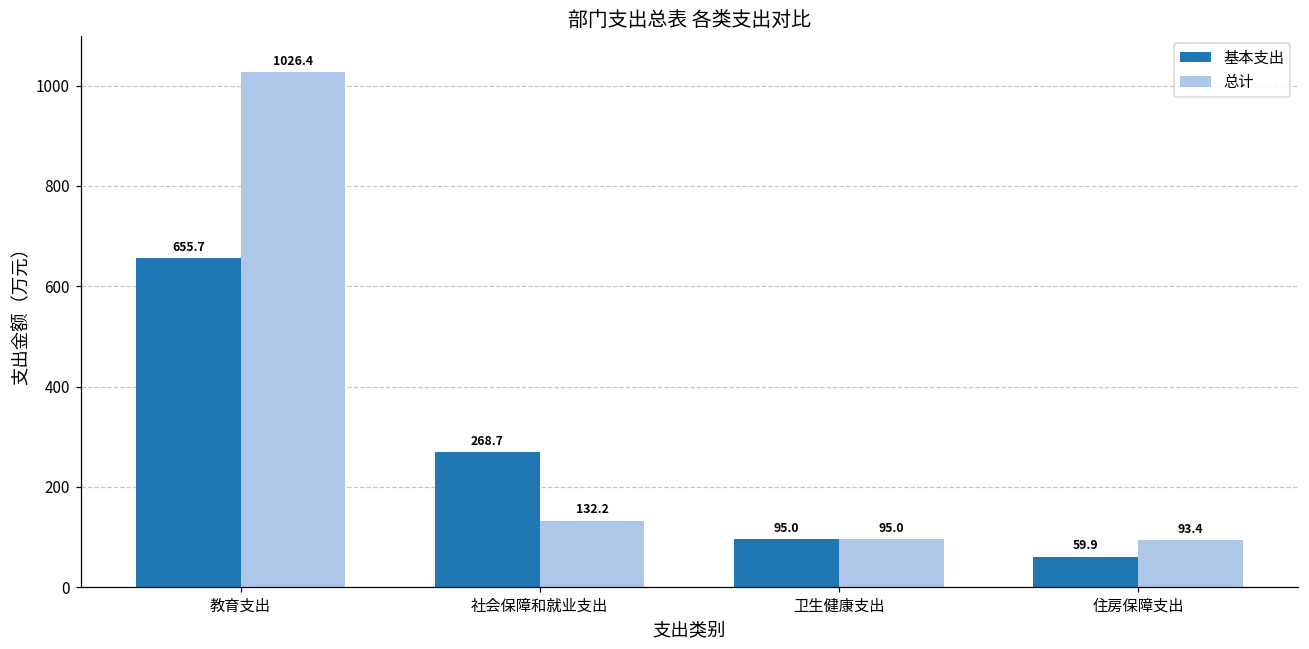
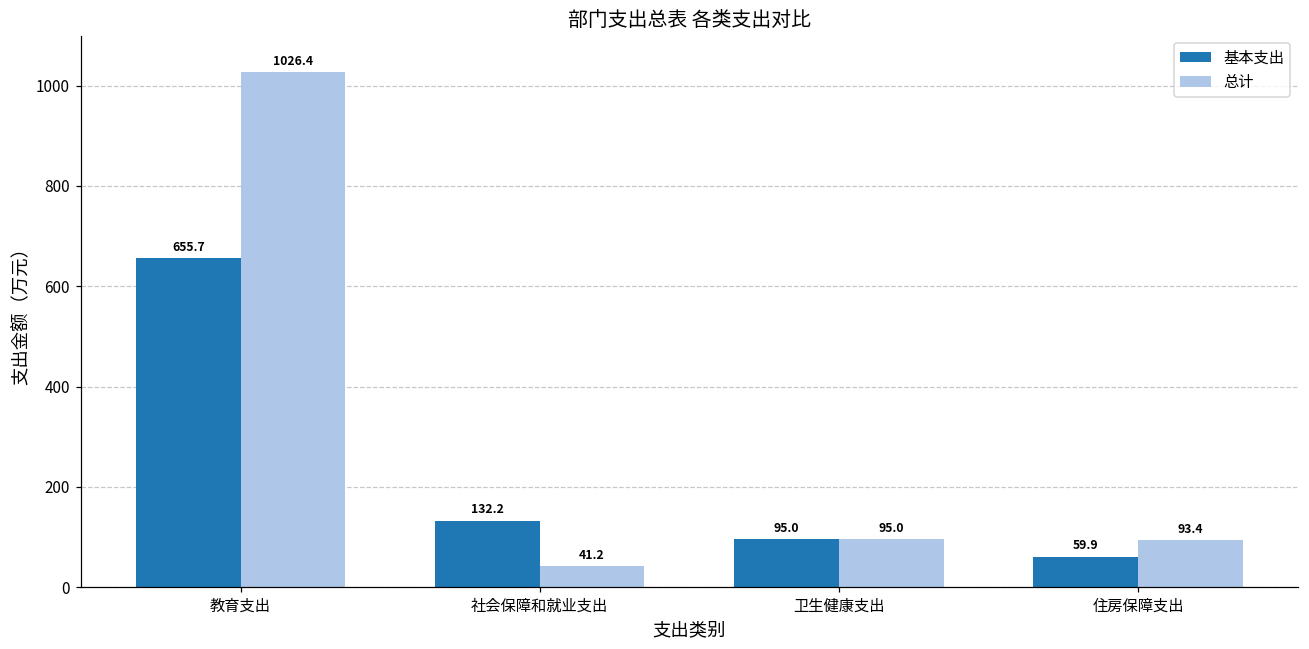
基本支出, 社会保障和就业支出: 268.7 -> 132.2
总计, 社会保障和就业支出: 132.2 -> 41.2
